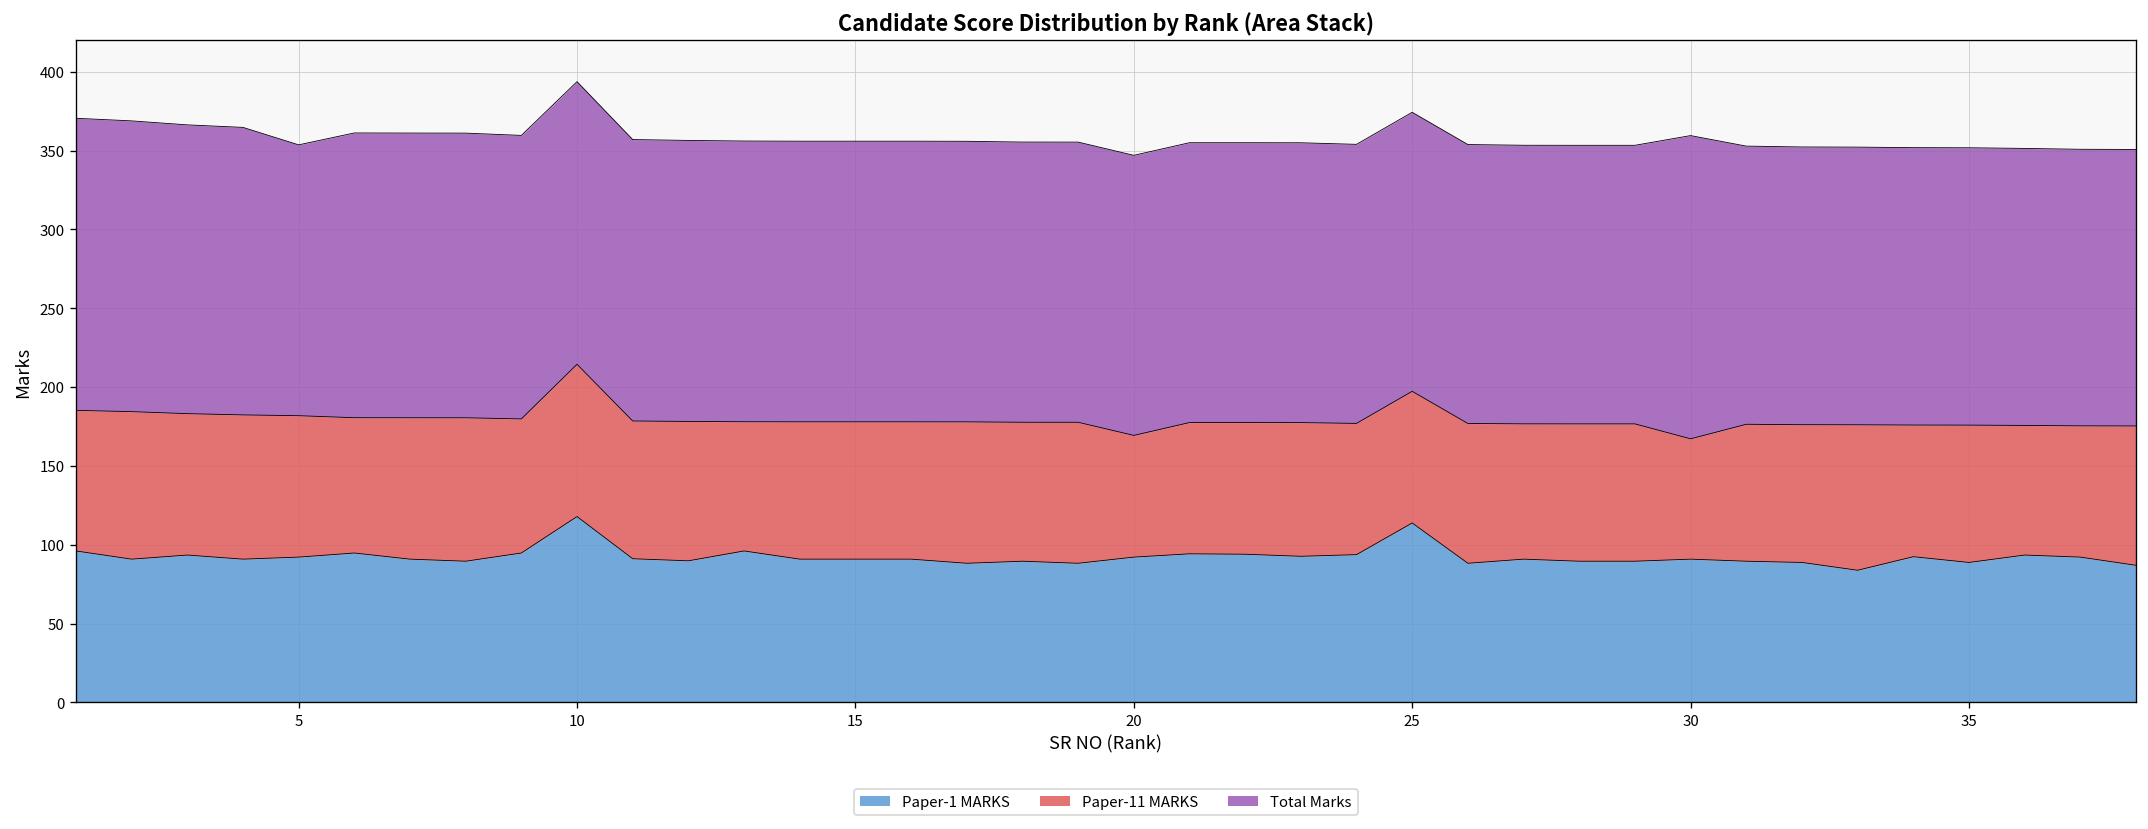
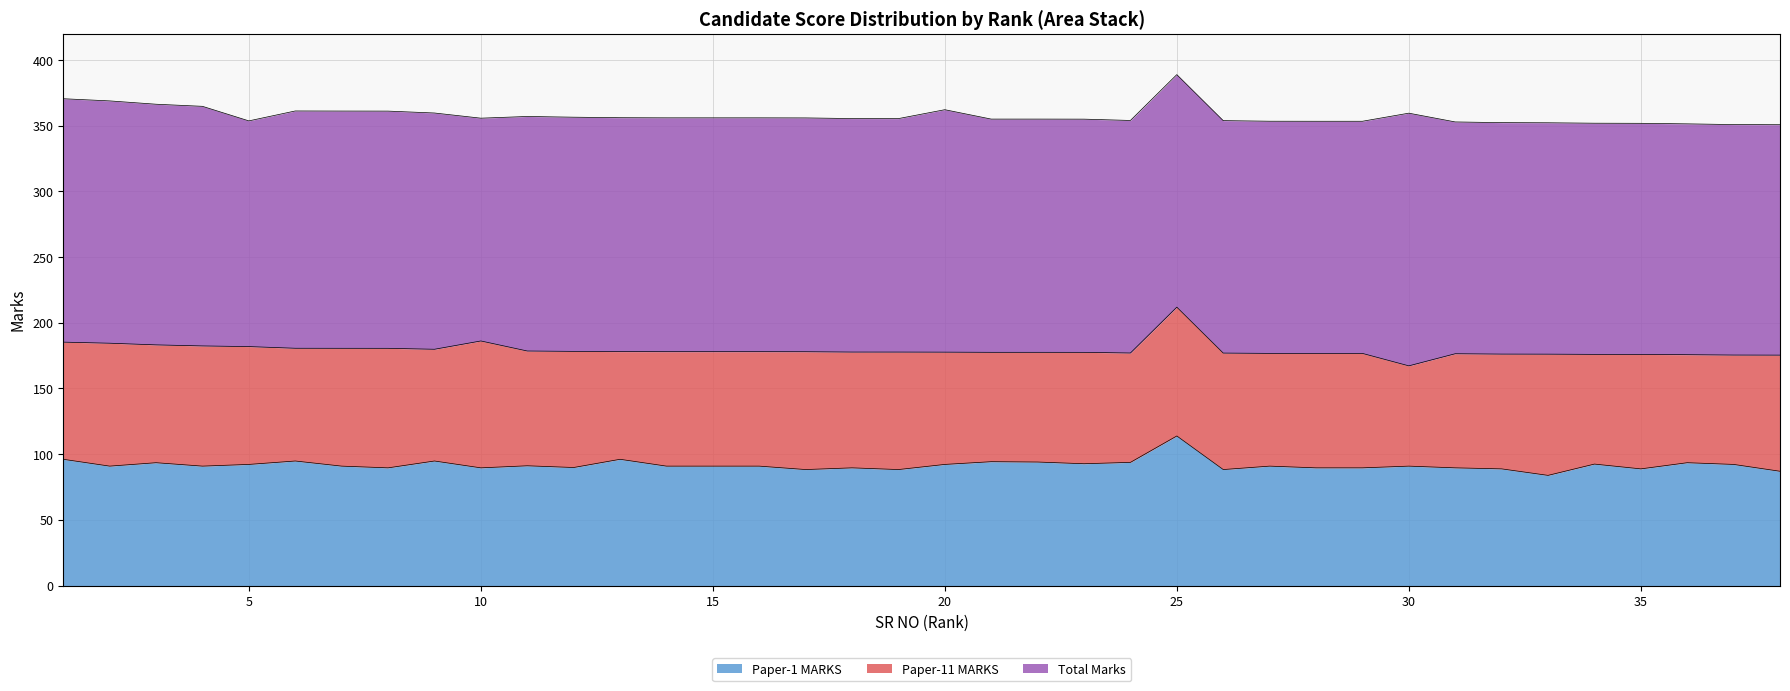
Paper-1 MARKS, 10: 118 -> 90
Total Marks, 10: 179 -> 170
Paper-11 MARKS, 20: 77 -> 85
Total Marks, 20: 178 -> 185
Paper-11 MARKS, 25: 84 -> 98
